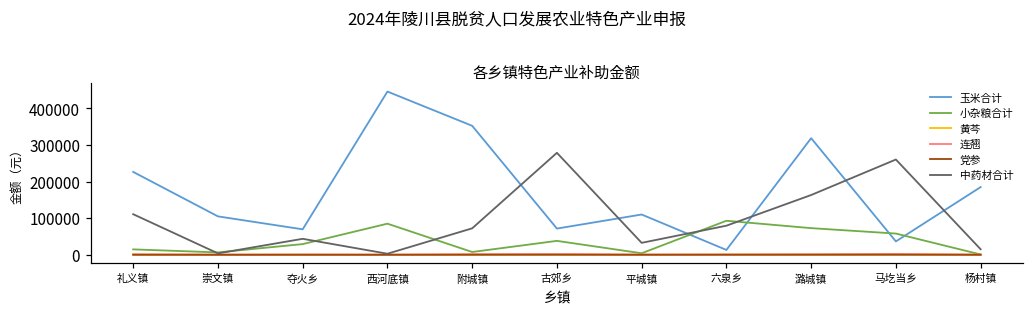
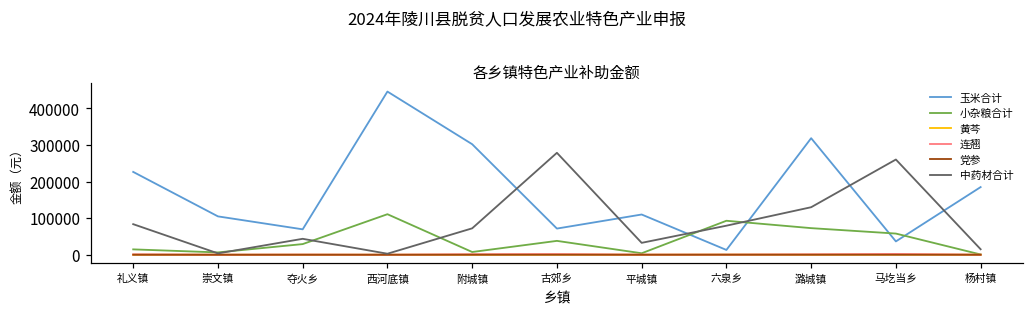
中药材合计, 礼义镇: 110000 -> 80000
小杂粮合计, 西河底镇: 80000 -> 110000
玉米合计, 附城镇: 350000 -> 300000
中药材合计, 潞城镇: 160000 -> 130000
